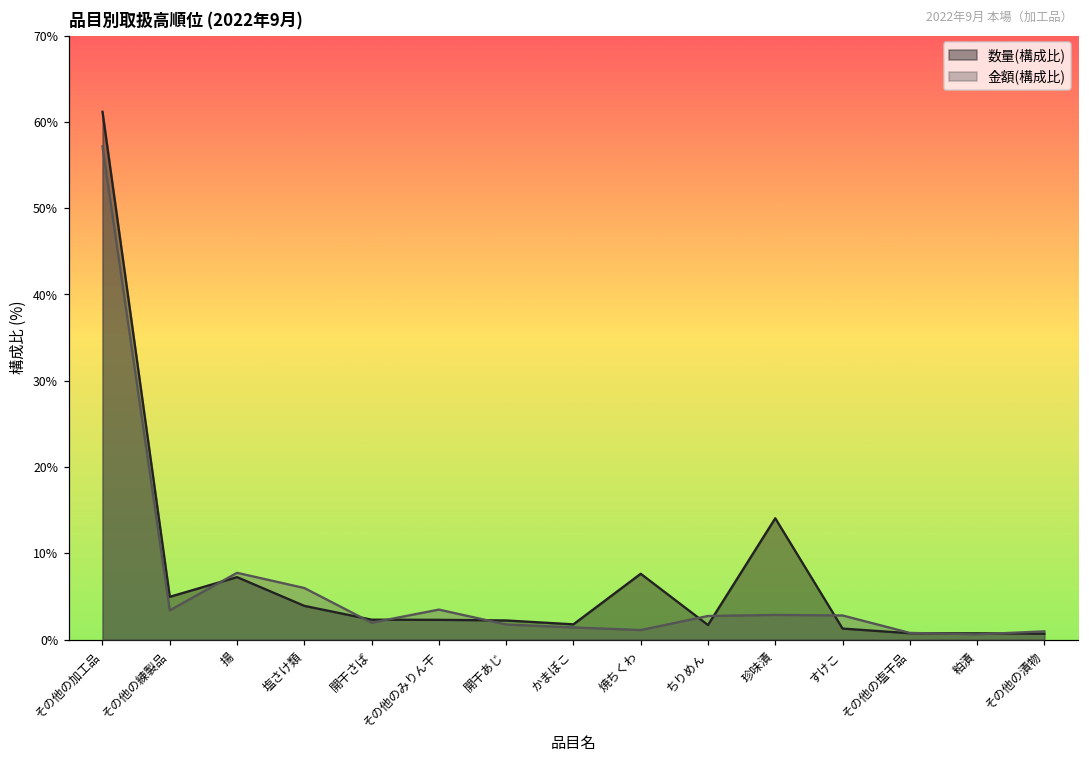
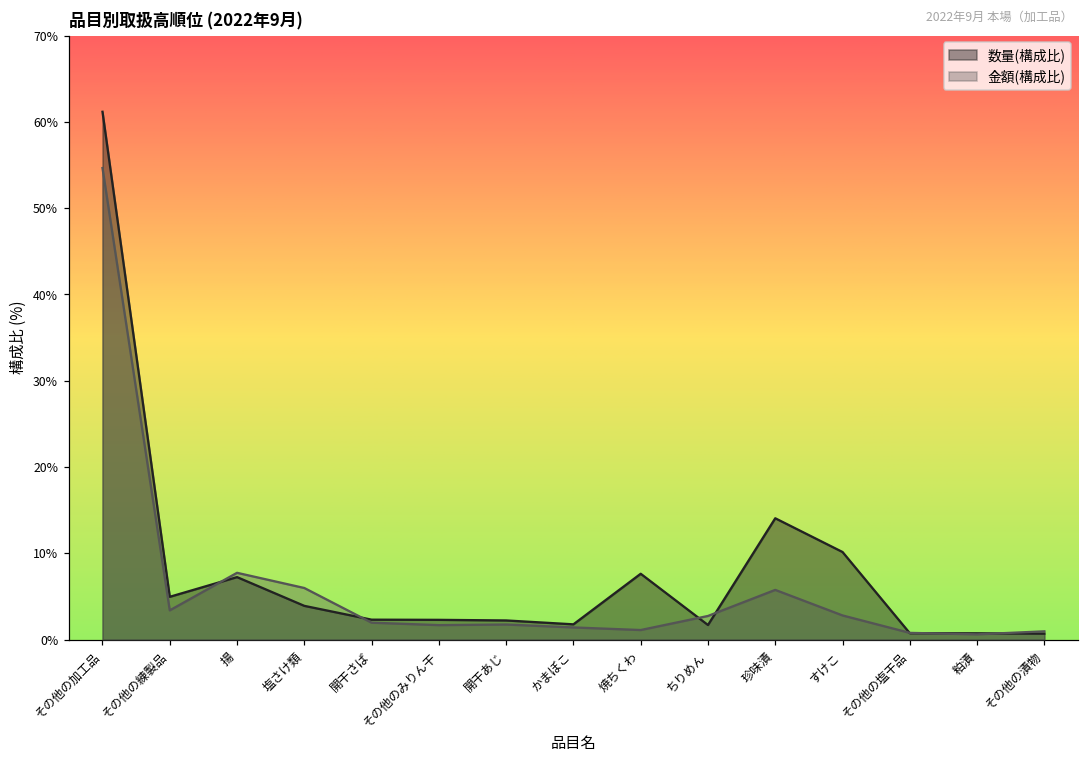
金額(構成比), その他の加工品: 57% -> 55%
金額(構成比), その他のみりん干: 3% -> 2%
金額(構成比), 珍味漬: 3% -> 6%
数量(構成比), すけこ: 1% -> 10%
